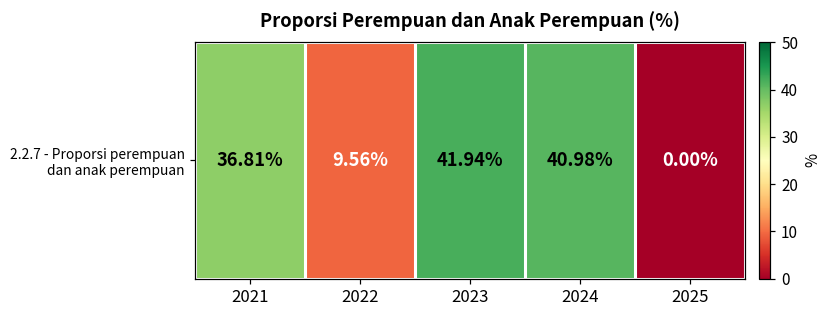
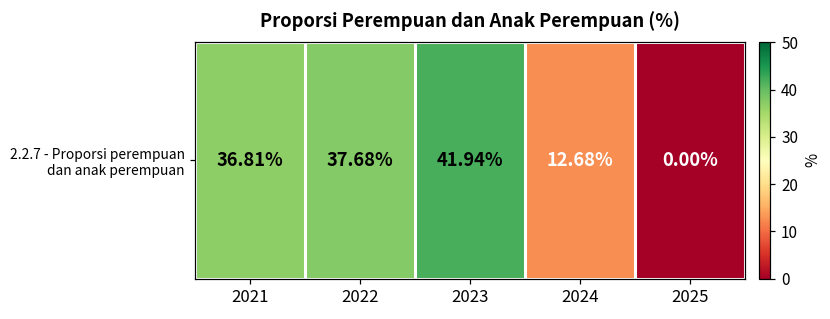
2.2.7 - Proporsi perempuan dan anak perempuan, 2022: 9.56% -> 37.68%
2.2.7 - Proporsi perempuan dan anak perempuan, 2024: 40.98% -> 12.68%
